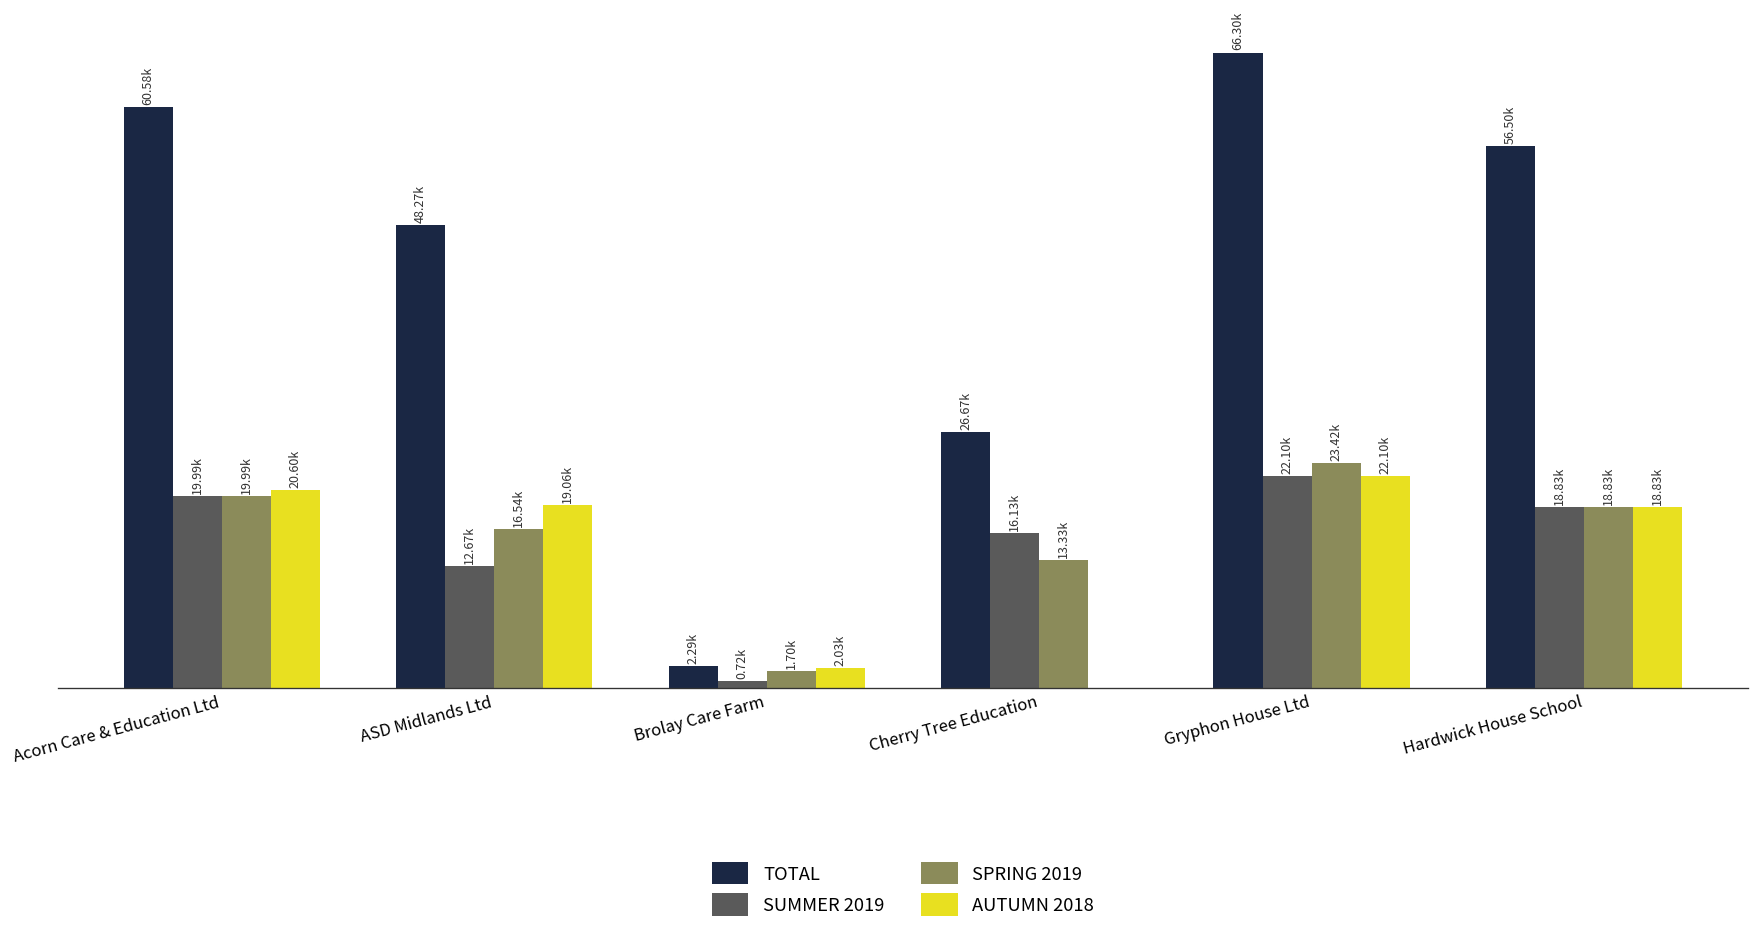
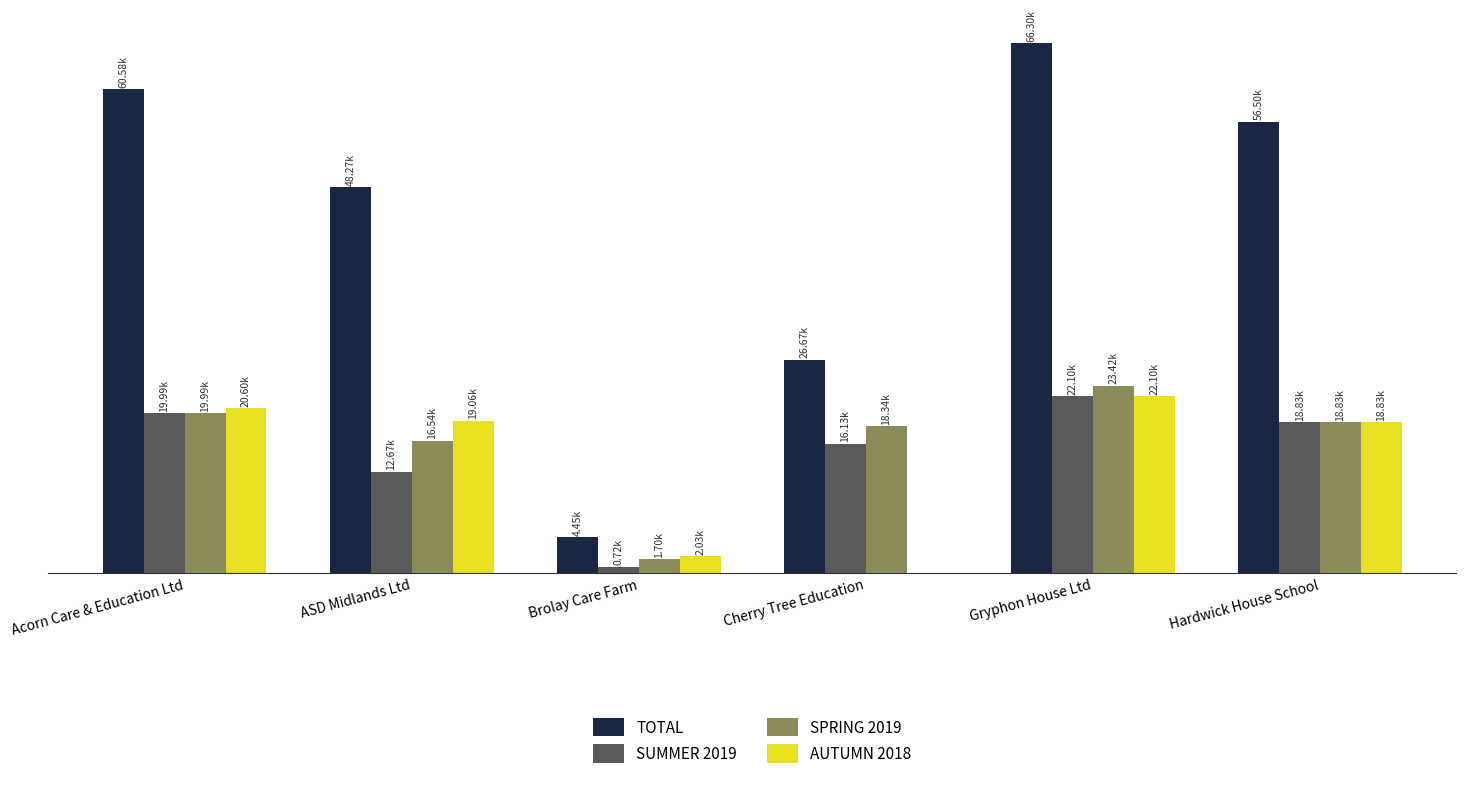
TOTAL, Brolay Care Farm: 2.29k -> 4.45k
SPRING 2019, Cherry Tree Education: 13.33k -> 18.34k
